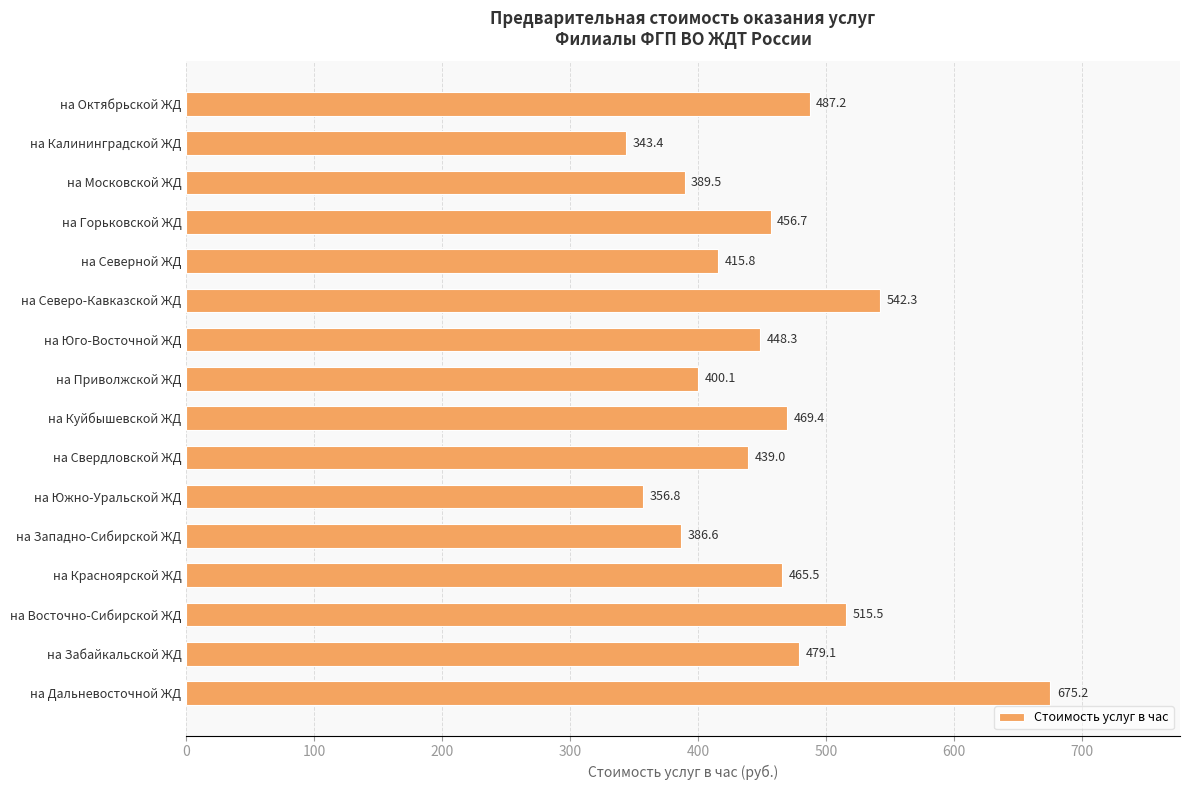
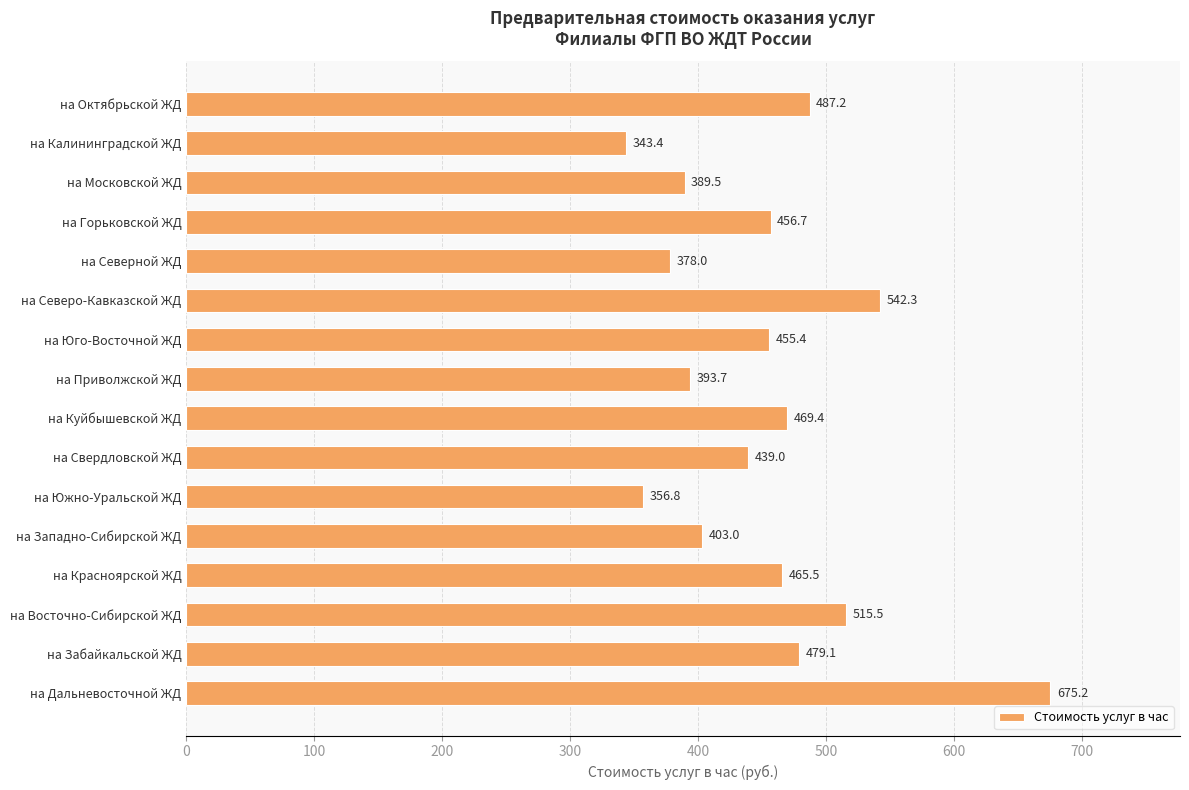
на Северной ЖД: 415.8 -> 378.0
на Юго-Восточной ЖД: 448.3 -> 455.4
на Приволжской ЖД: 400.1 -> 393.7
на Западно-Сибирской ЖД: 386.6 -> 403.0
